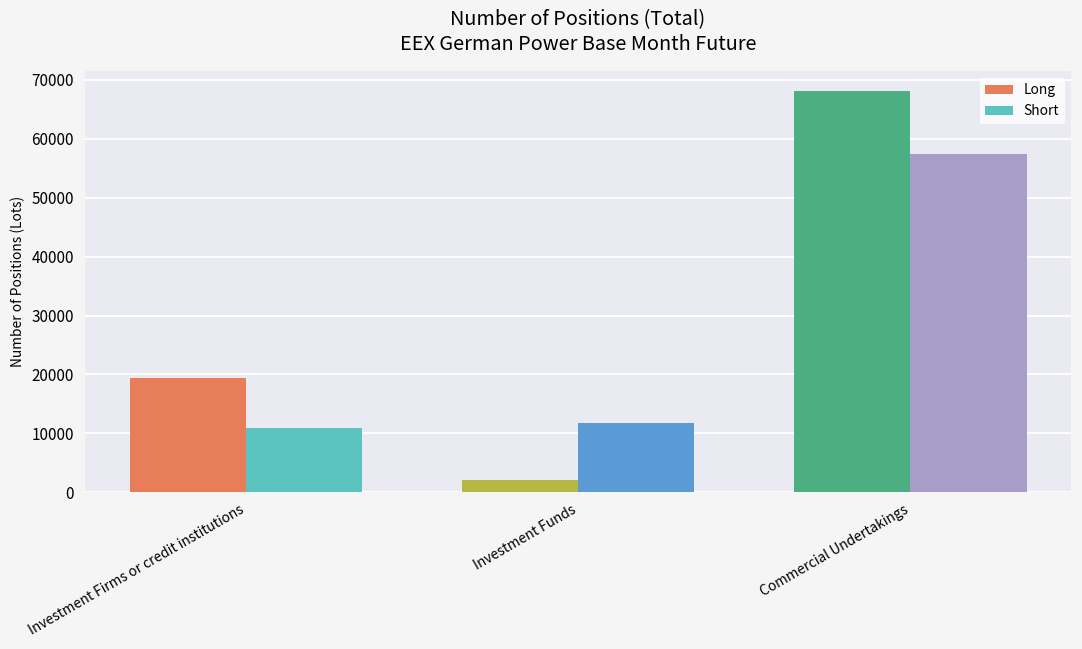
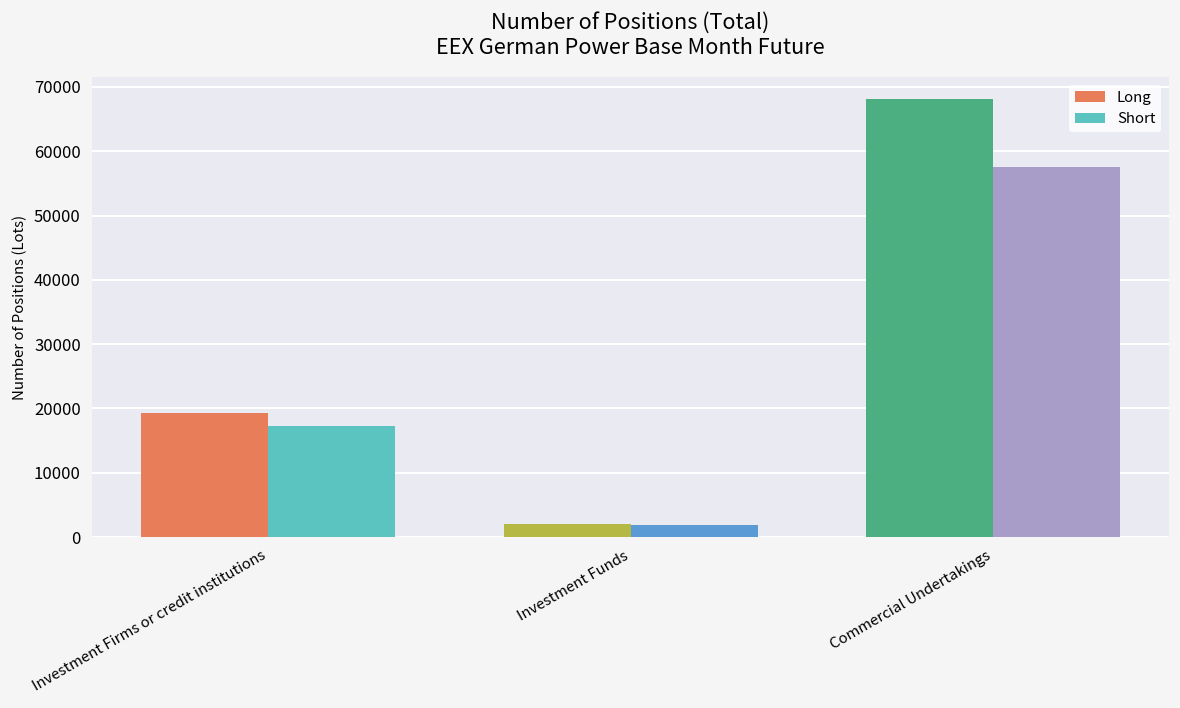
Short, Investment Firms or credit institutions: 11000 -> 17000
Short, Investment Funds: 12000 -> 2000
